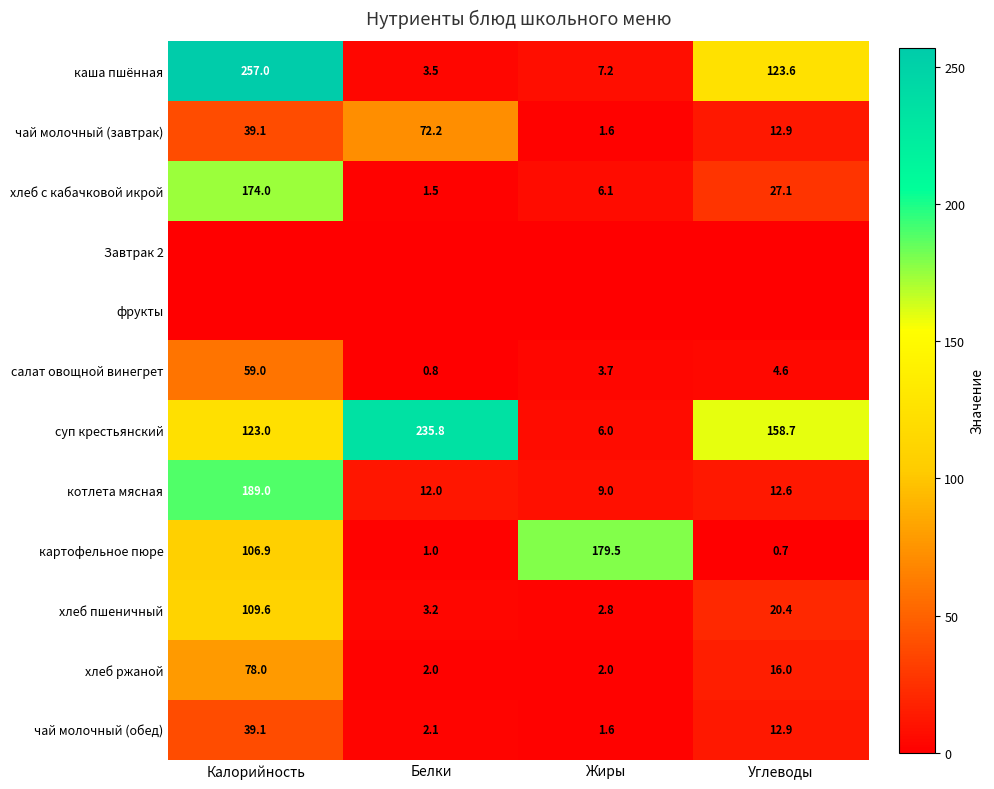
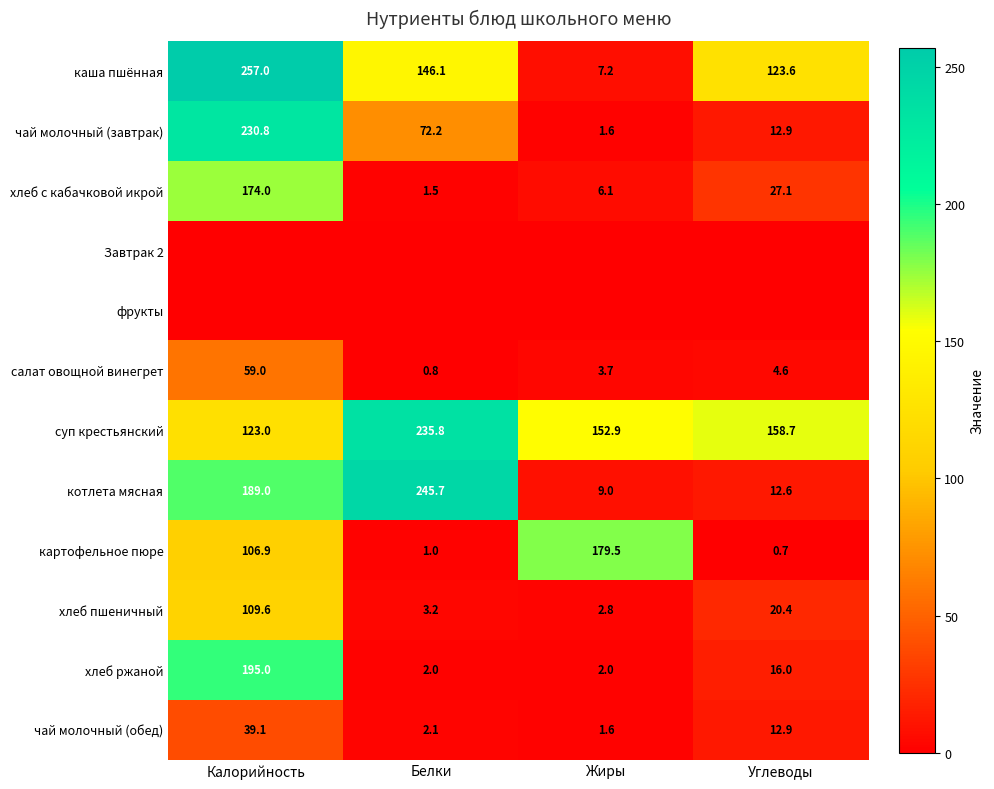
каша пшённая, Белки: 3.5 -> 146.1
чай молочный (завтрак), Калорийность: 39.1 -> 230.8
суп крестьянский, Жиры: 6.0 -> 152.9
котлета мясная, Белки: 12.0 -> 245.7
хлеб ржаной, Калорийность: 78.0 -> 195.0
